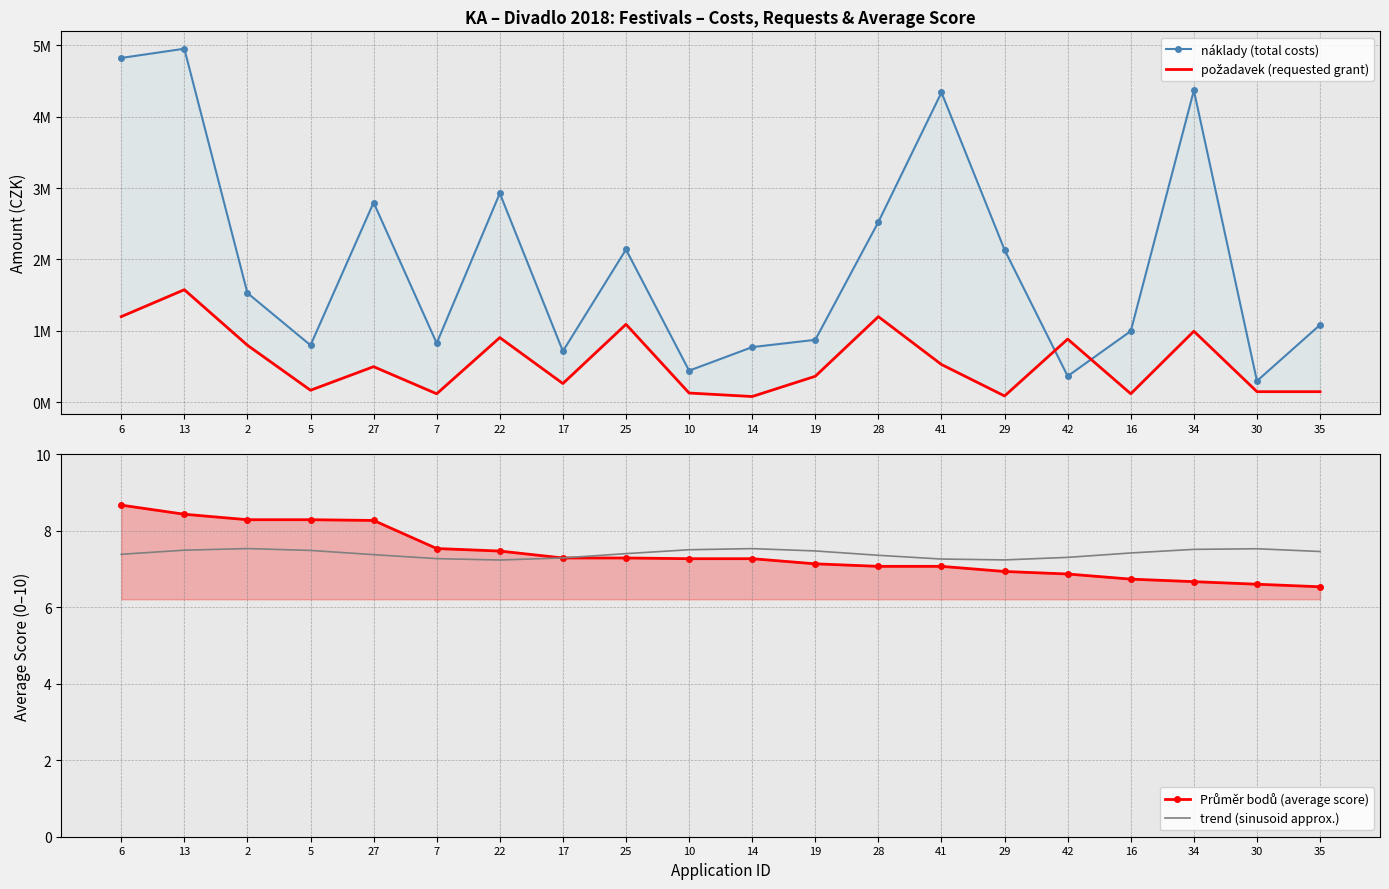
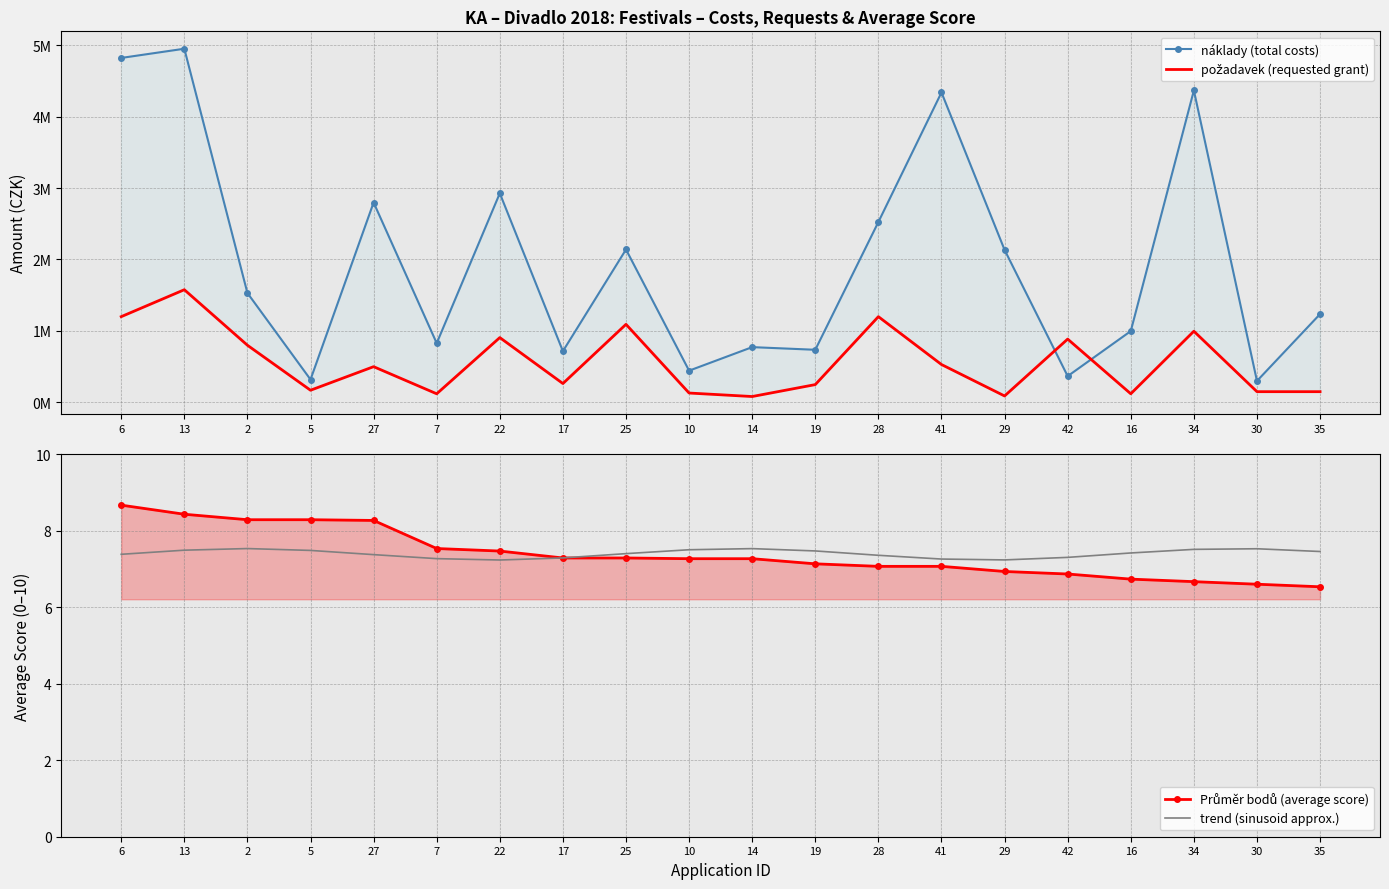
KA – Divadlo 2018: Festivals – Costs, Requests & Average Score, náklady (total costs), 5: 800000 -> 300000
KA – Divadlo 2018: Festivals – Costs, Requests & Average Score, náklady (total costs), 19: 900000 -> 700000
KA – Divadlo 2018: Festivals – Costs, Requests & Average Score, požadavek (requested grant), 19: 400000 -> 200000
KA – Divadlo 2018: Festivals – Costs, Requests & Average Score, náklady (total costs), 35: 1100000 -> 1200000
